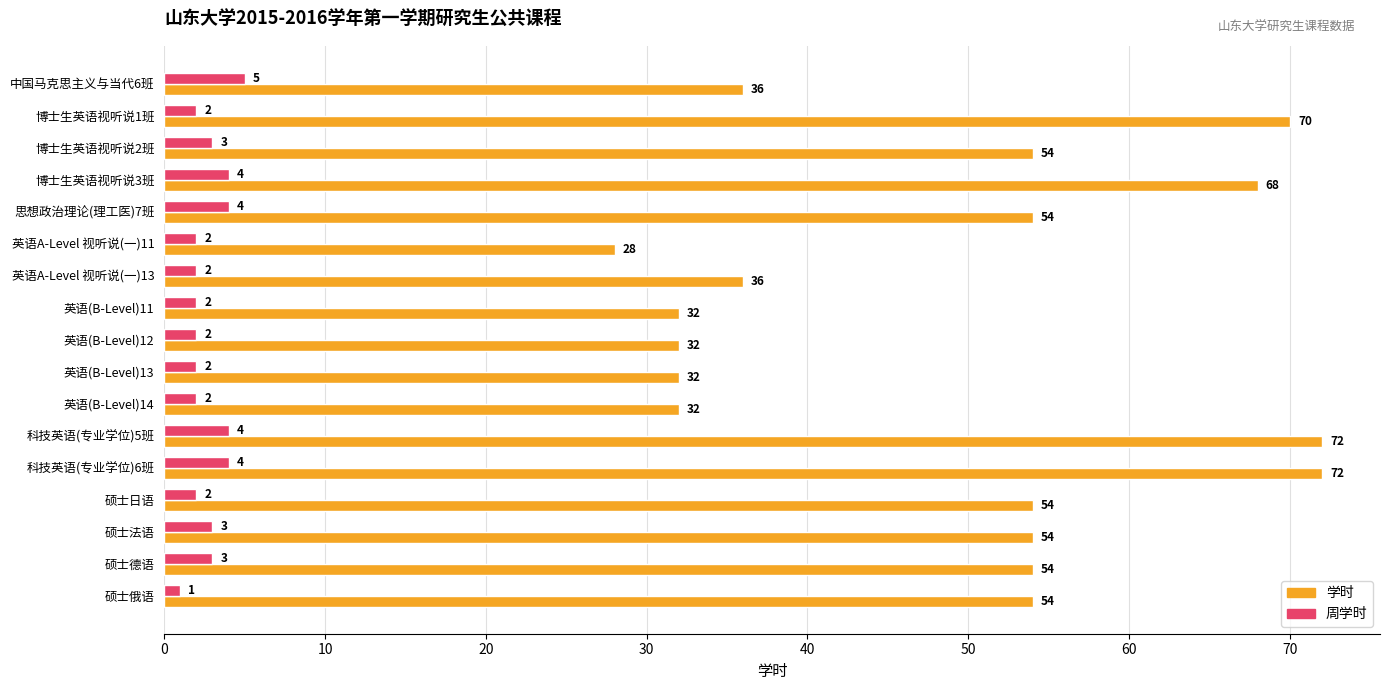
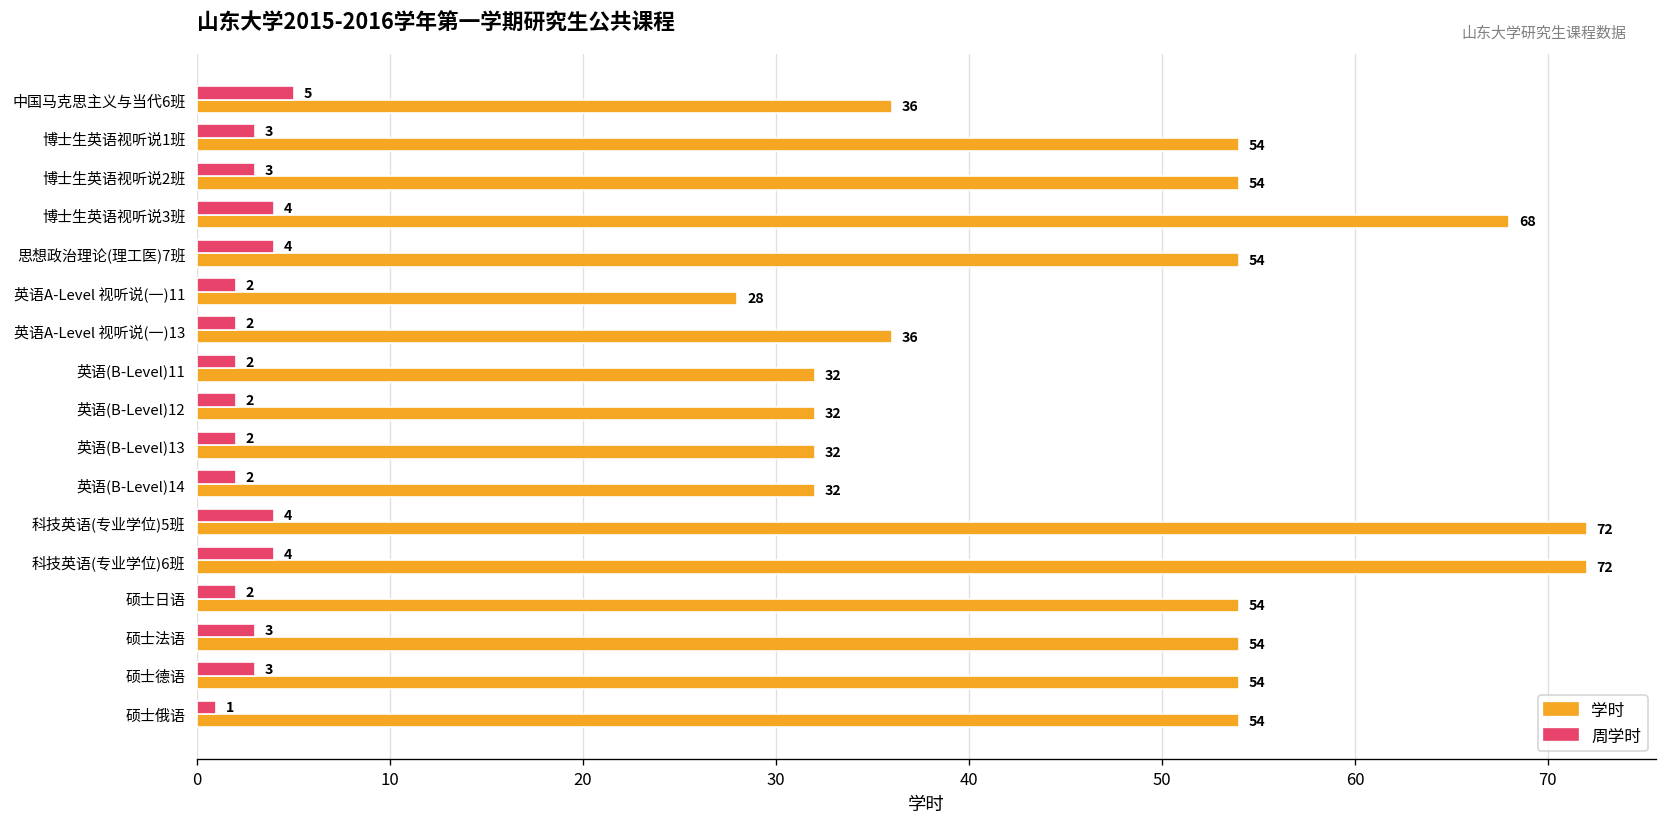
周学时, 博士生英语视听说1班: 2 -> 3
学时, 博士生英语视听说1班: 70 -> 54
